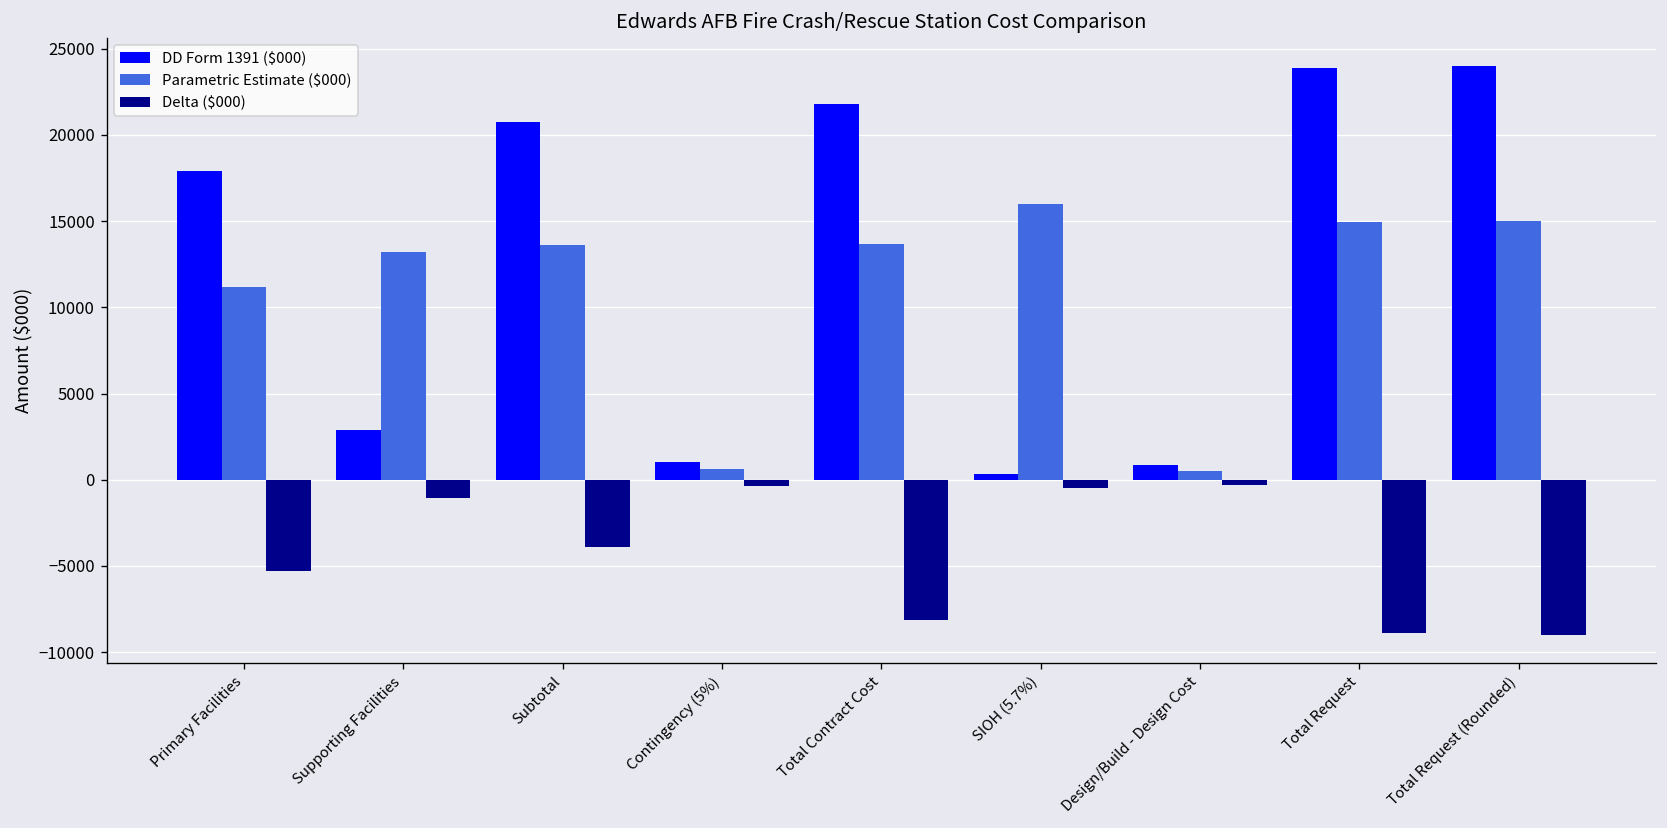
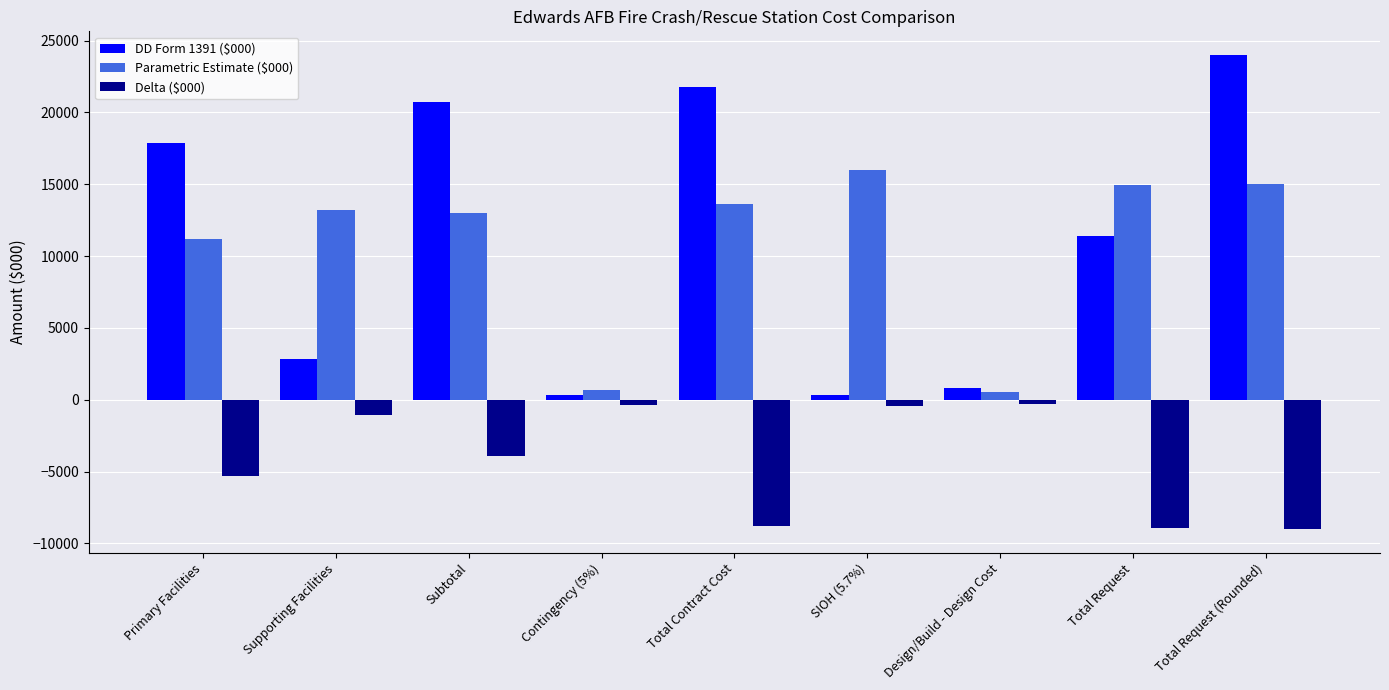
Parametric Estimate ($000), Subtotal: 13600 -> 13000
DD Form 1391 ($000), Contingency (5%): 1000 -> 300
Delta ($000), Total Contract Cost: -8100 -> -8800
DD Form 1391 ($000), Total Request: 23900 -> 11400
